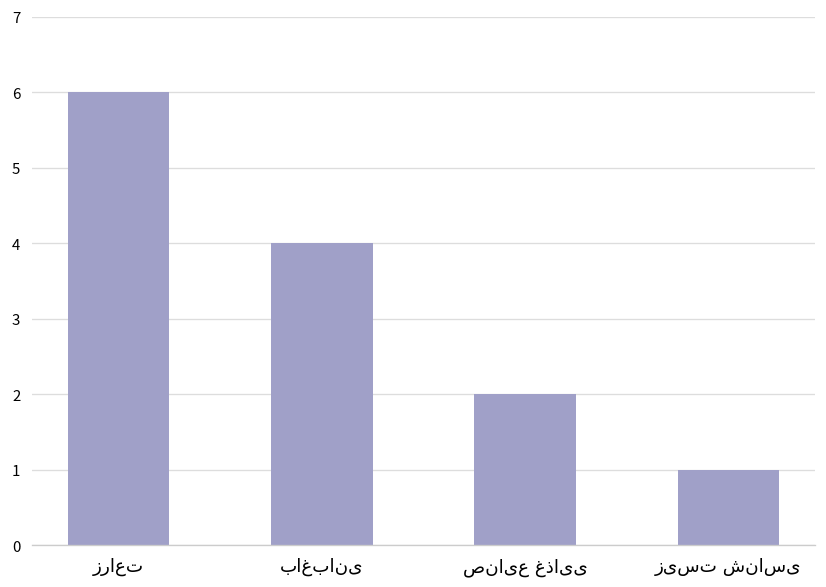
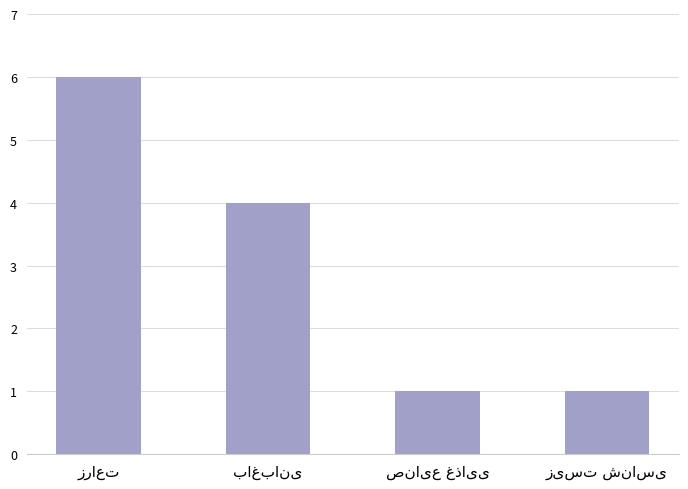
صنایع غذایی: 2 -> 1
